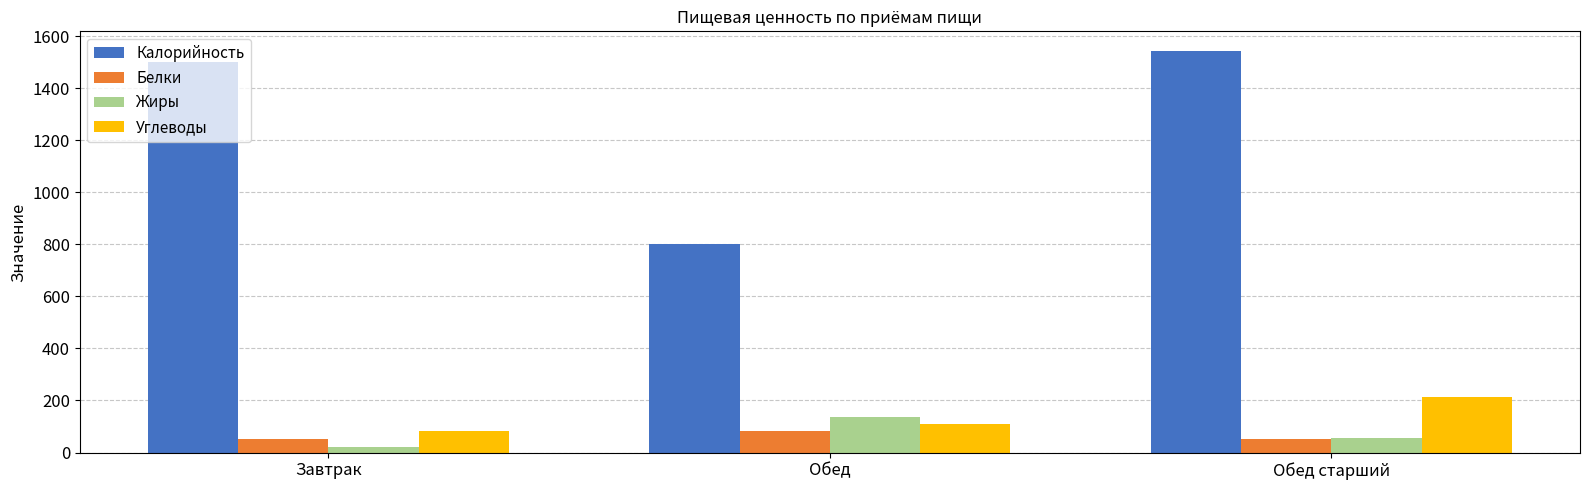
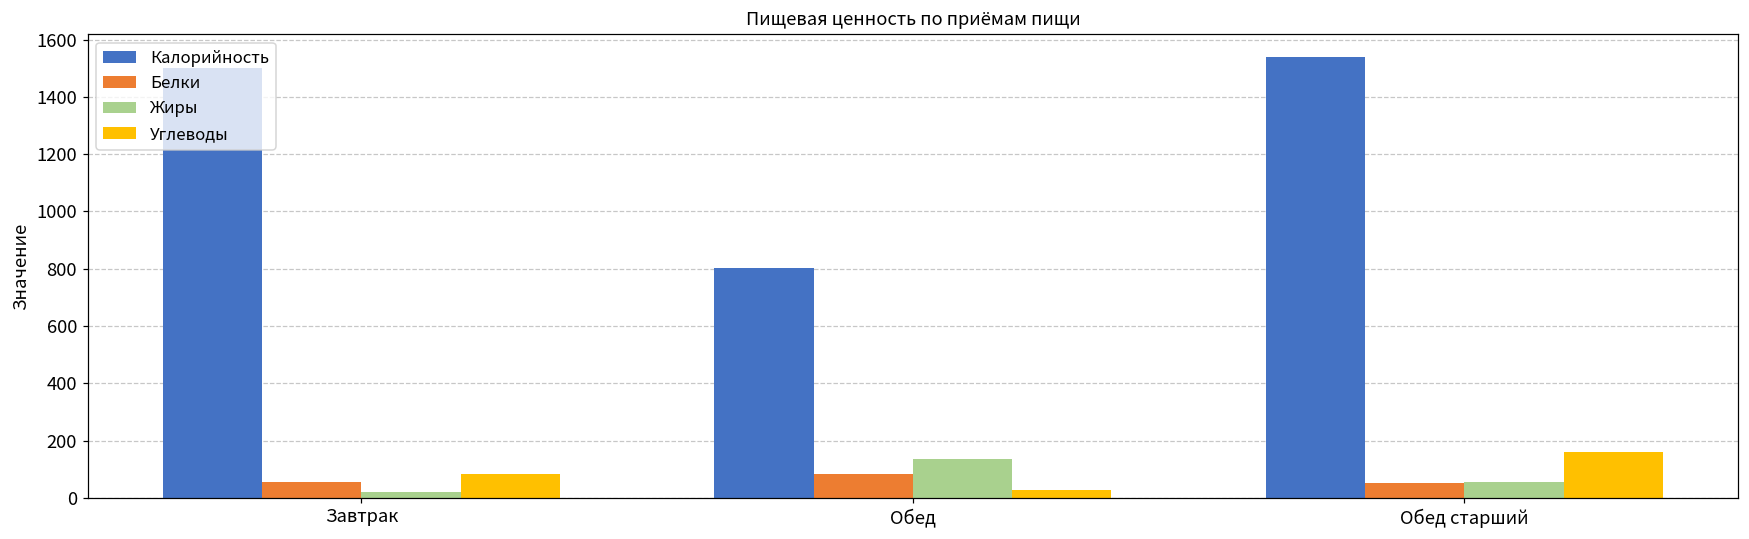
Углеводы, Обед: 110 -> 30
Углеводы, Обед старший: 210 -> 160
